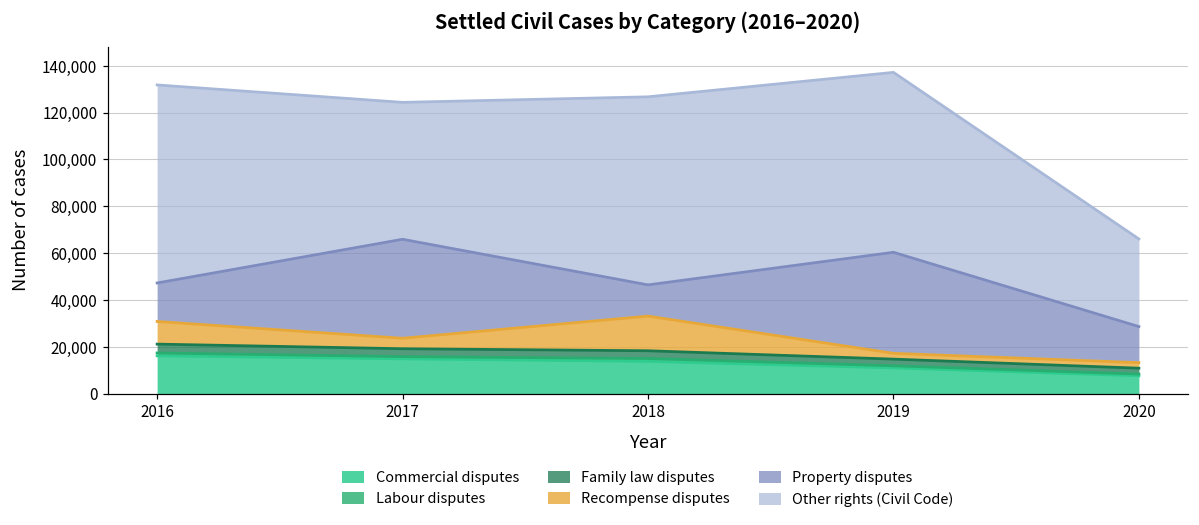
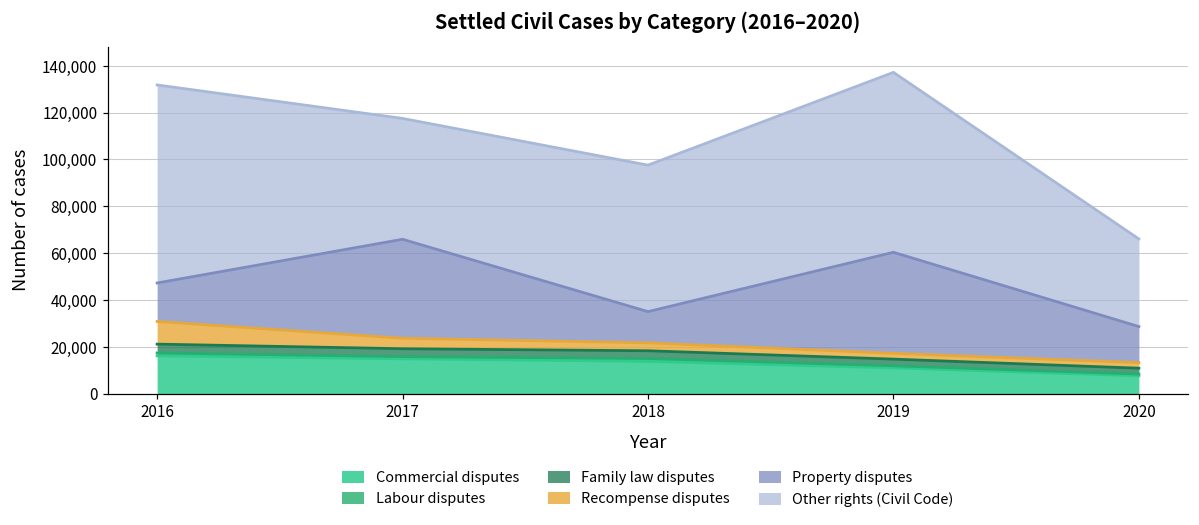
Other rights (Civil Code), 2017: 58,000 -> 52,000
Recompense disputes, 2018: 15,000 -> 3,000
Other rights (Civil Code), 2018: 80,000 -> 63,000
